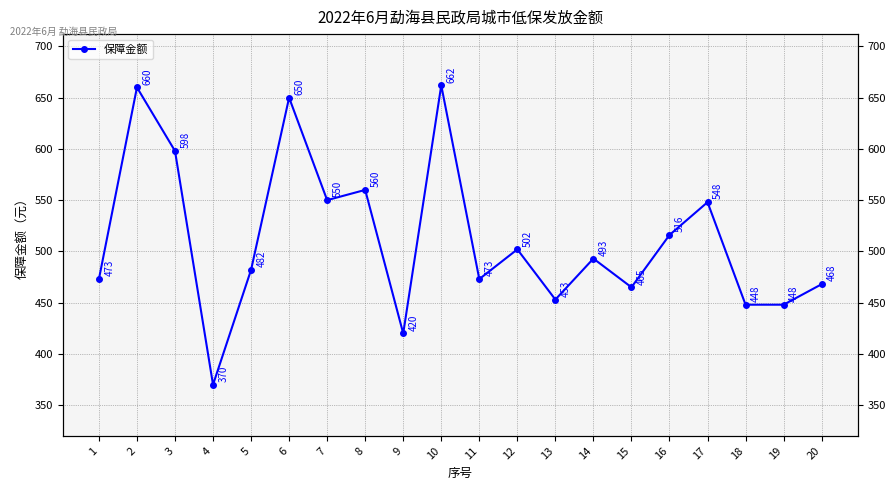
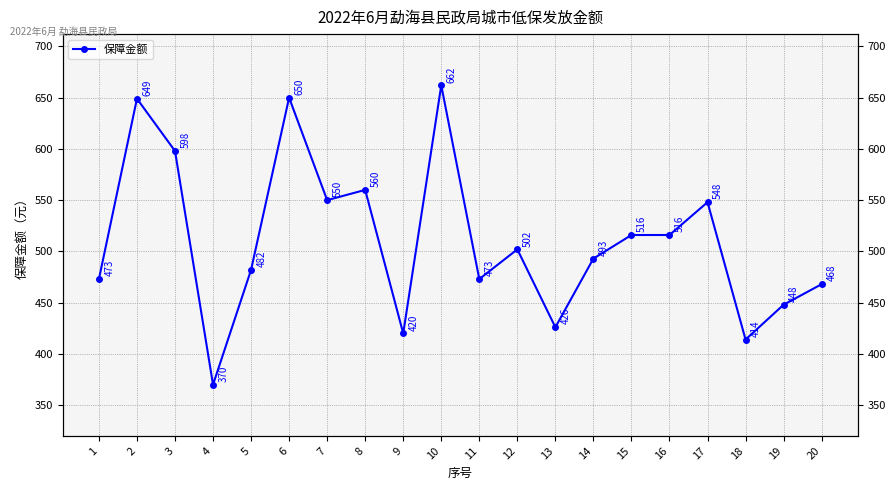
2: 660 -> 649
13: 453 -> 426
15: 465 -> 516
18: 448 -> 414
